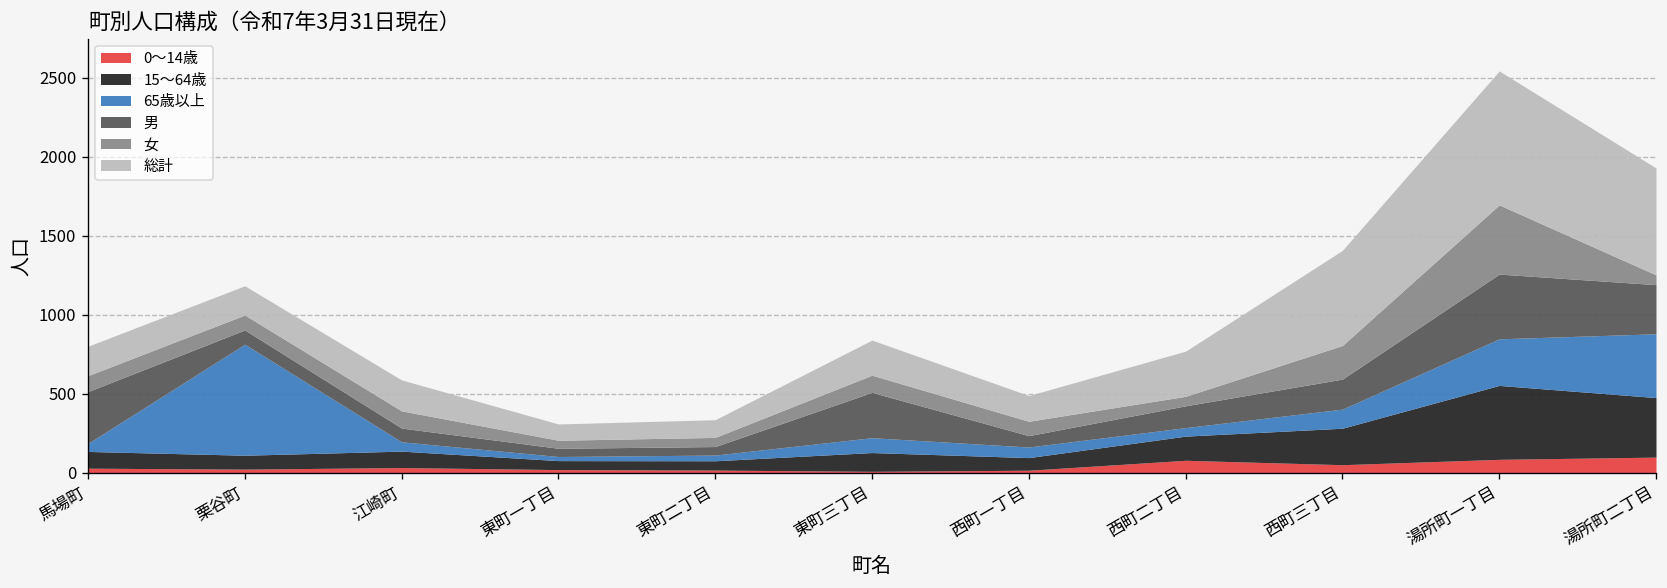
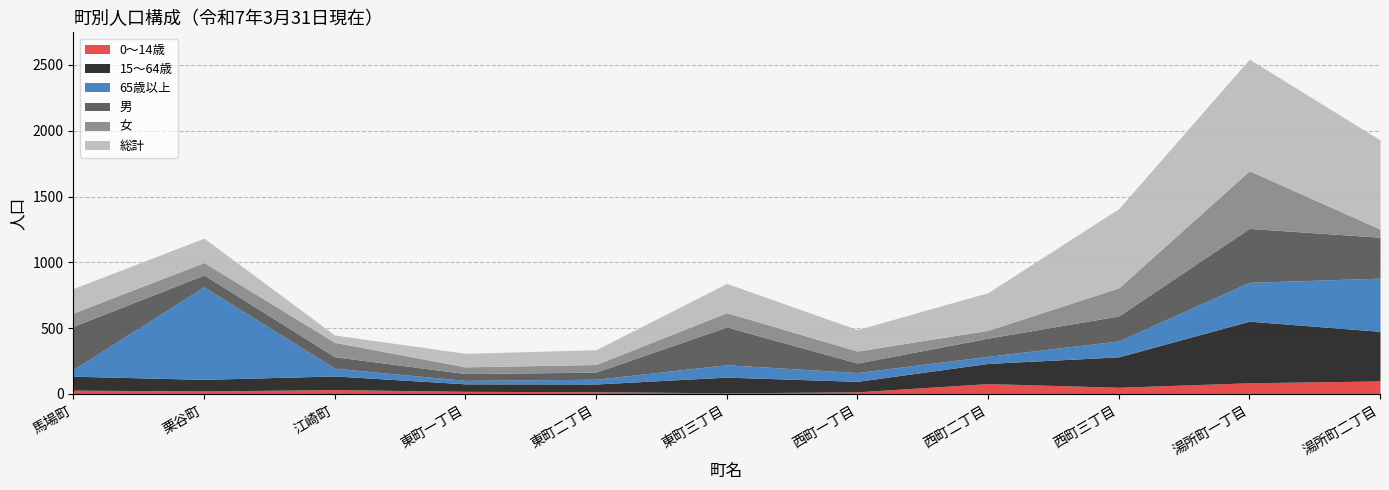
総計, 江崎町: 200 -> 60
